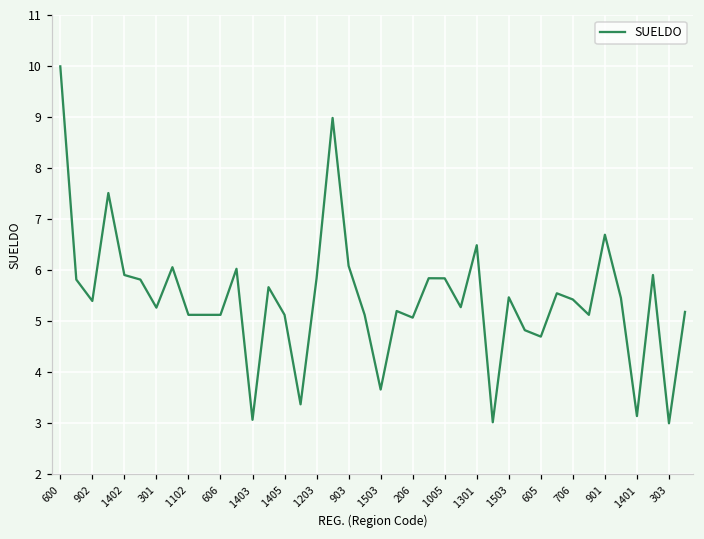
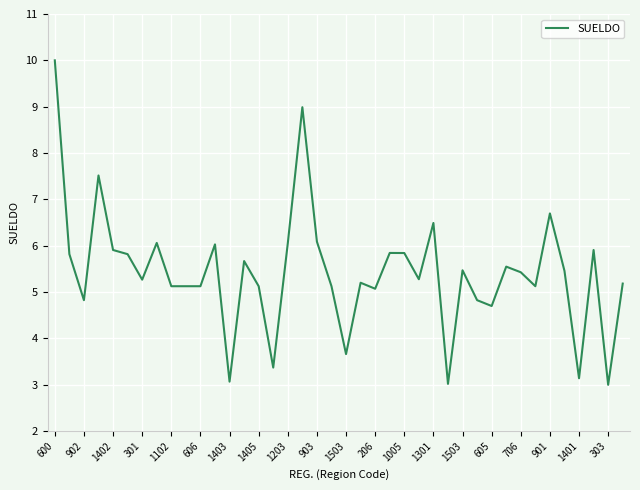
902: 5.4 -> 4.8
1203: 5.8 -> 6.1
